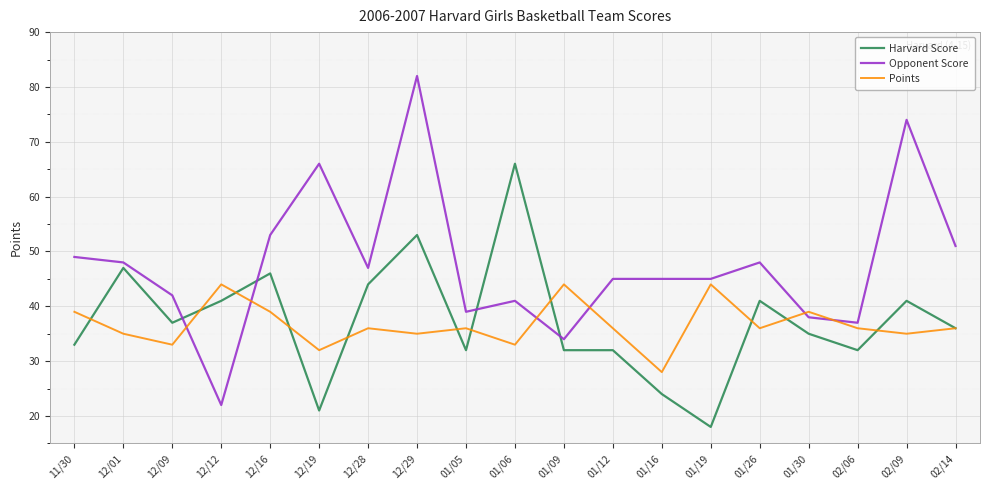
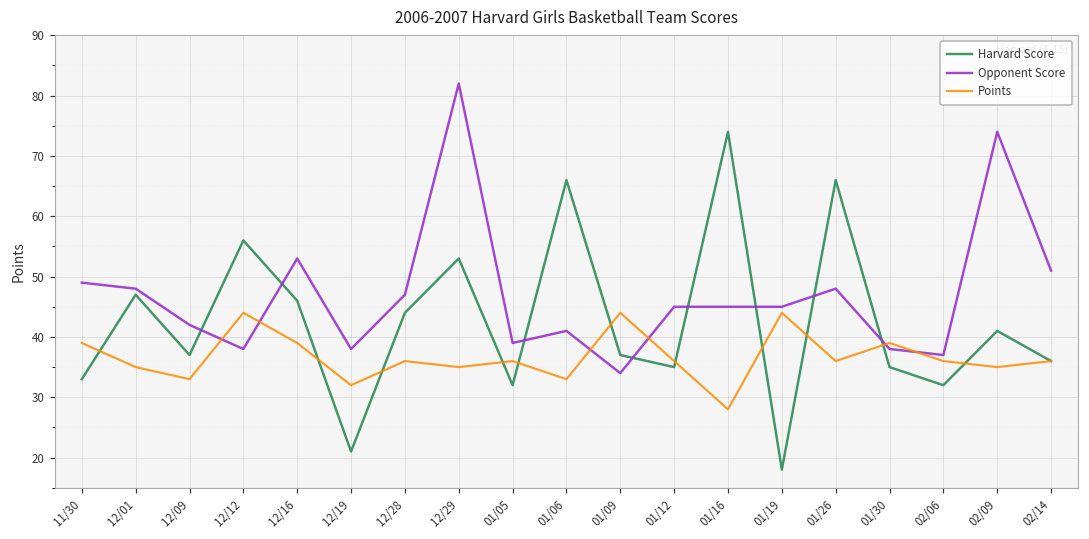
Harvard Score, 12/12: 41 -> 56
Opponent Score, 12/12: 22 -> 38
Opponent Score, 12/19: 66 -> 38
Harvard Score, 01/09: 32 -> 37
Harvard Score, 01/12: 32 -> 35
Harvard Score, 01/16: 24 -> 74
Harvard Score, 01/26: 41 -> 66
